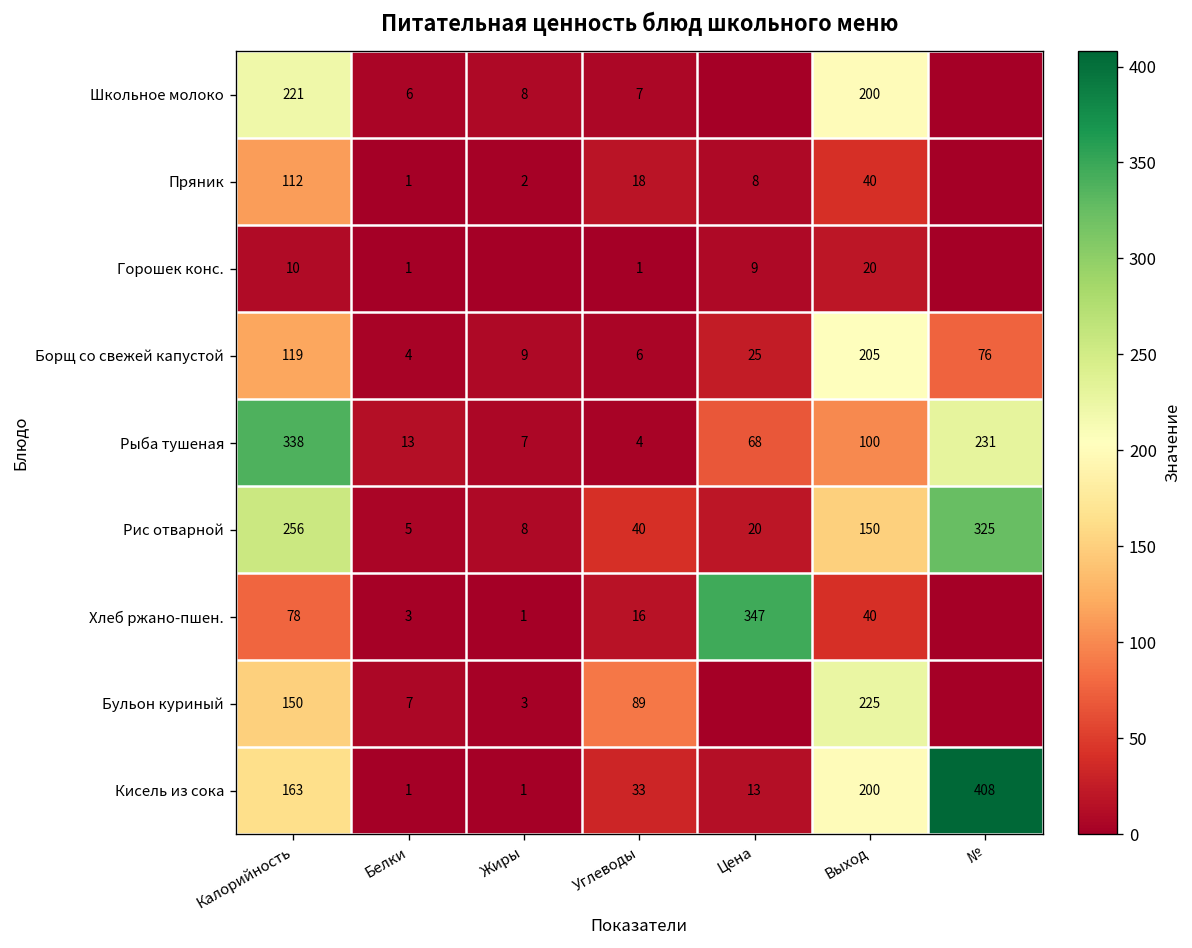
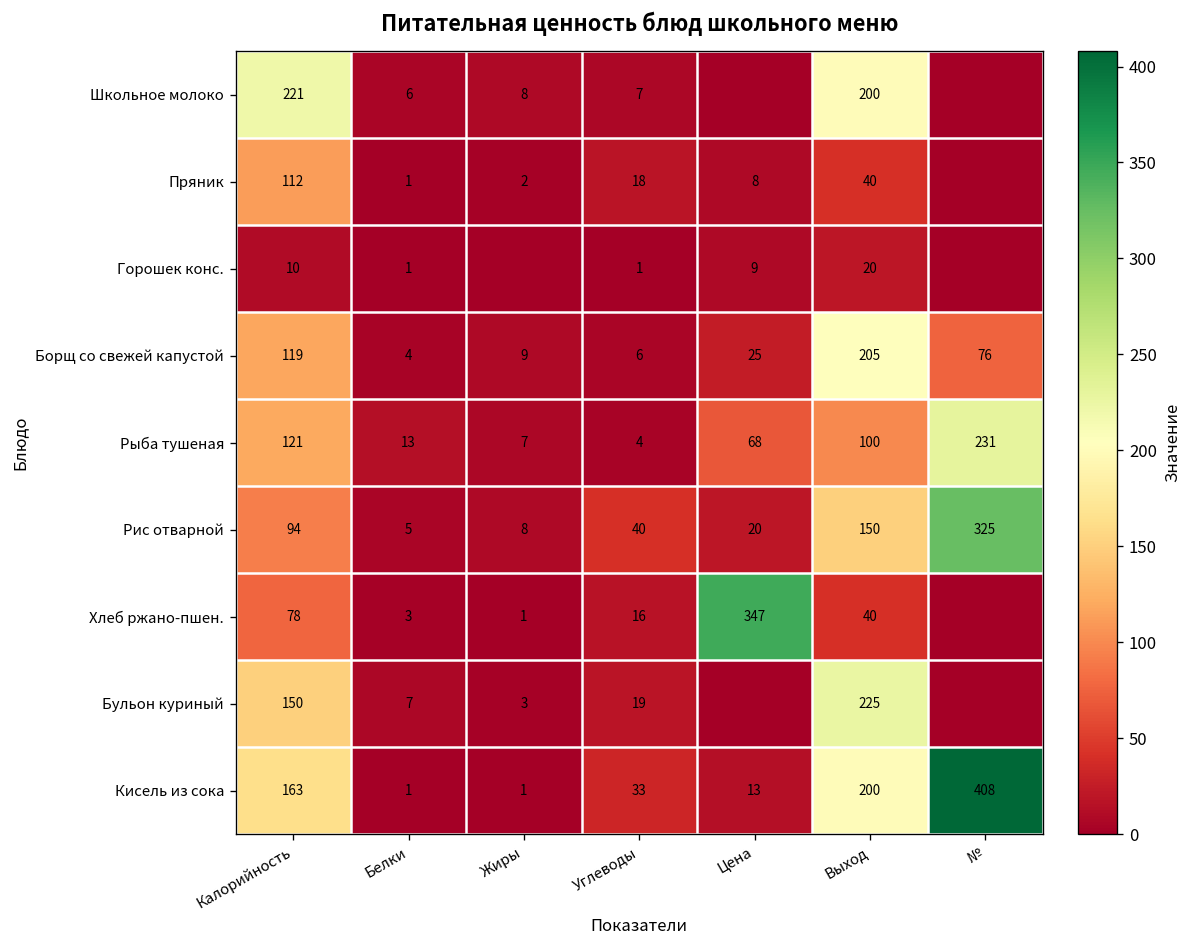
Рыба тушеная, Калорийность: 338 -> 121
Рис отварной, Калорийность: 256 -> 94
Бульон куриный, Углеводы: 89 -> 19
